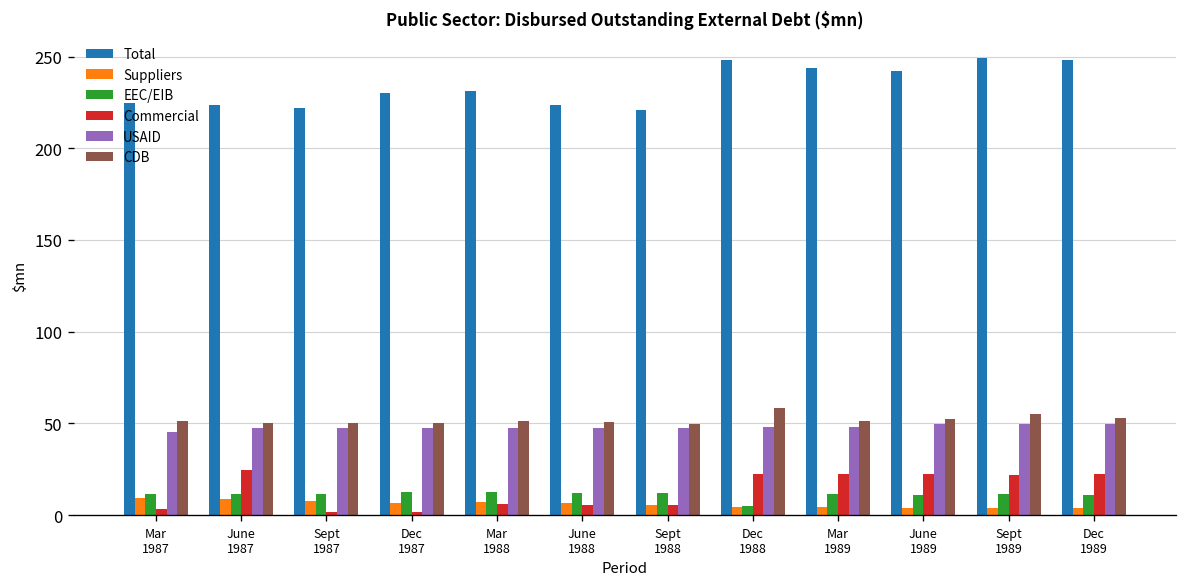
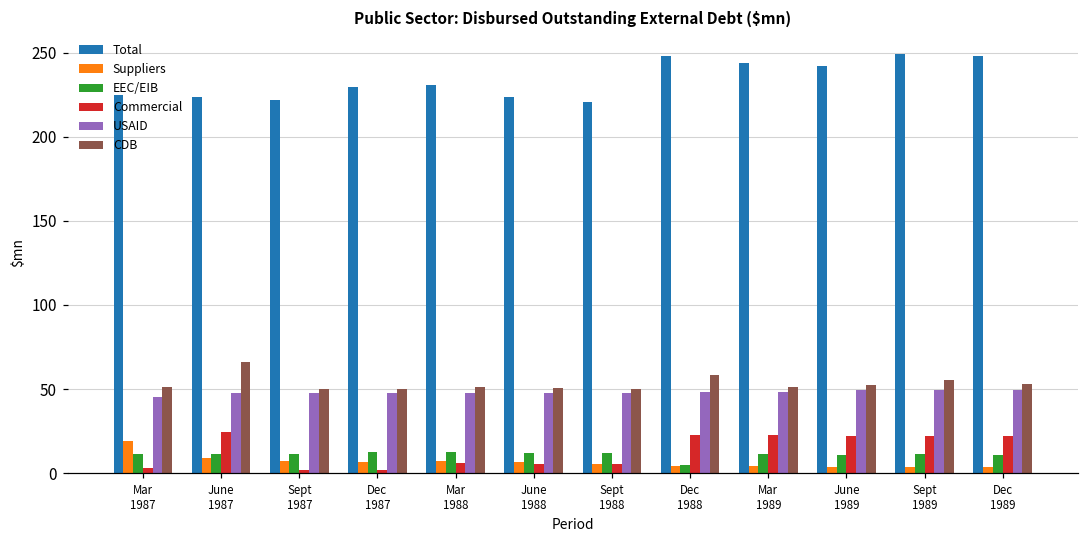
Suppliers, Mar 1987: 10 -> 19
CDB, June 1987: 50 -> 66
